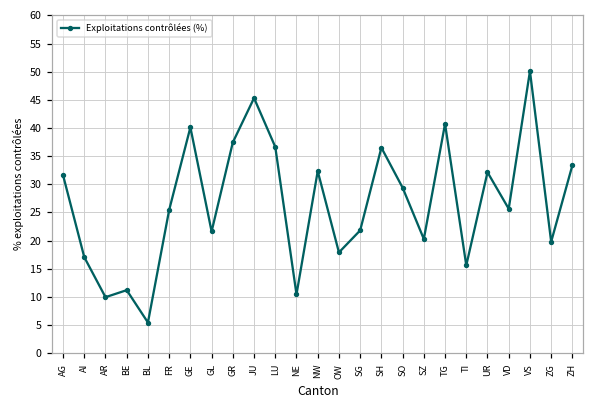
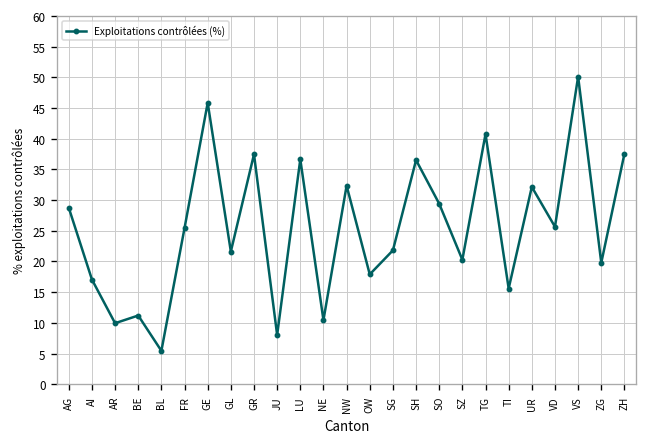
AG: 32 -> 29
GE: 40 -> 46
JU: 45 -> 8
ZH: 33 -> 38
